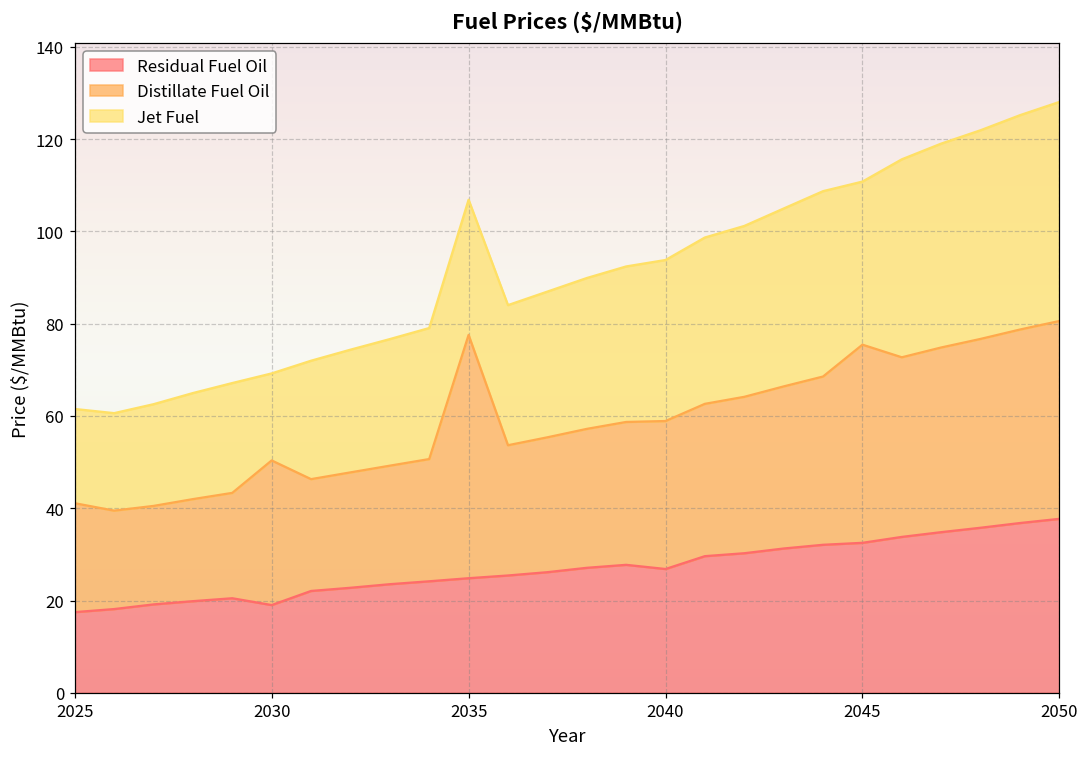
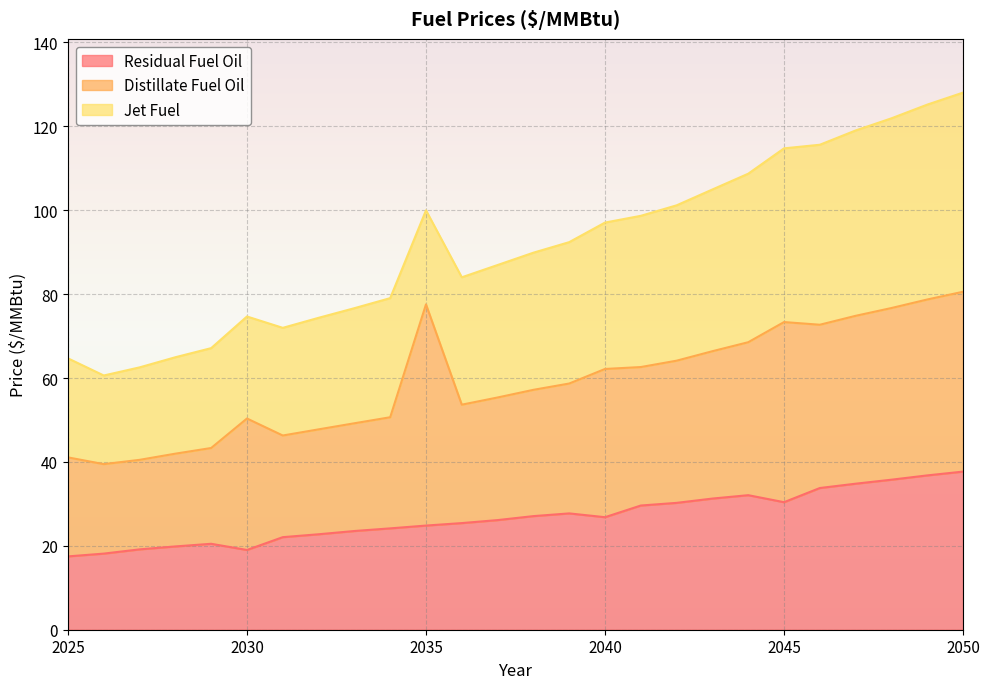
Jet Fuel, 2025: 20 -> 24
Jet Fuel, 2030: 19 -> 24
Jet Fuel, 2035: 29 -> 22
Distillate Fuel Oil, 2040: 32 -> 35
Residual Fuel Oil, 2045: 32 -> 30
Jet Fuel, 2045: 35 -> 41
